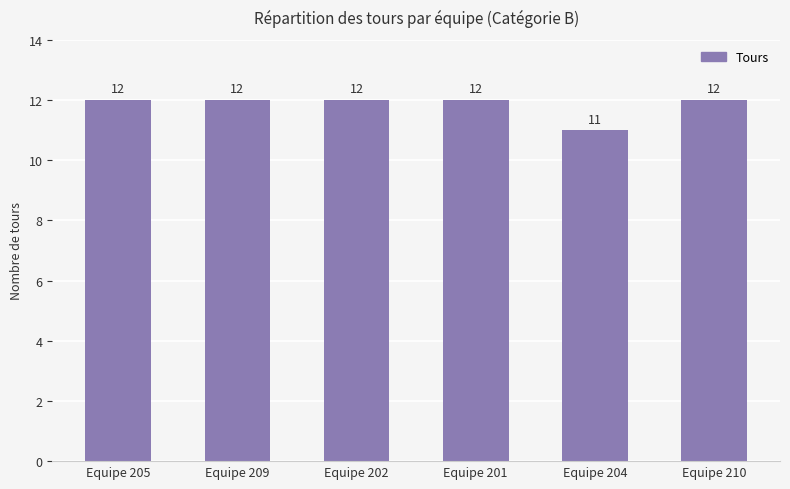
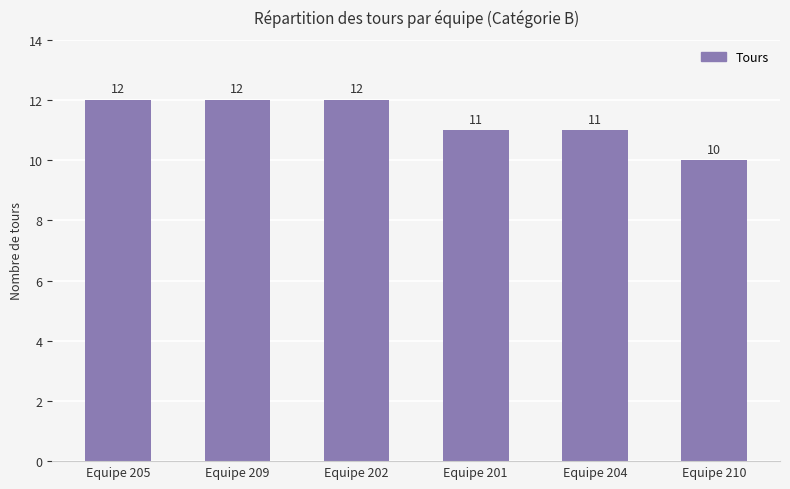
Equipe 201: 12 -> 11
Equipe 210: 12 -> 10
